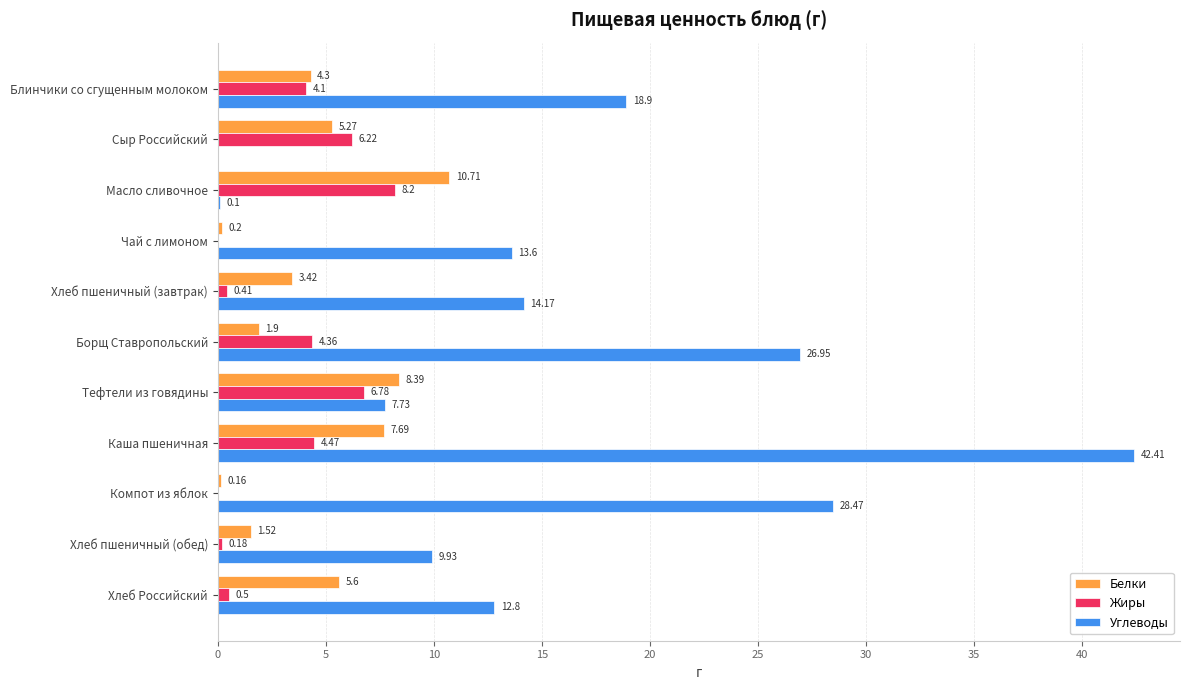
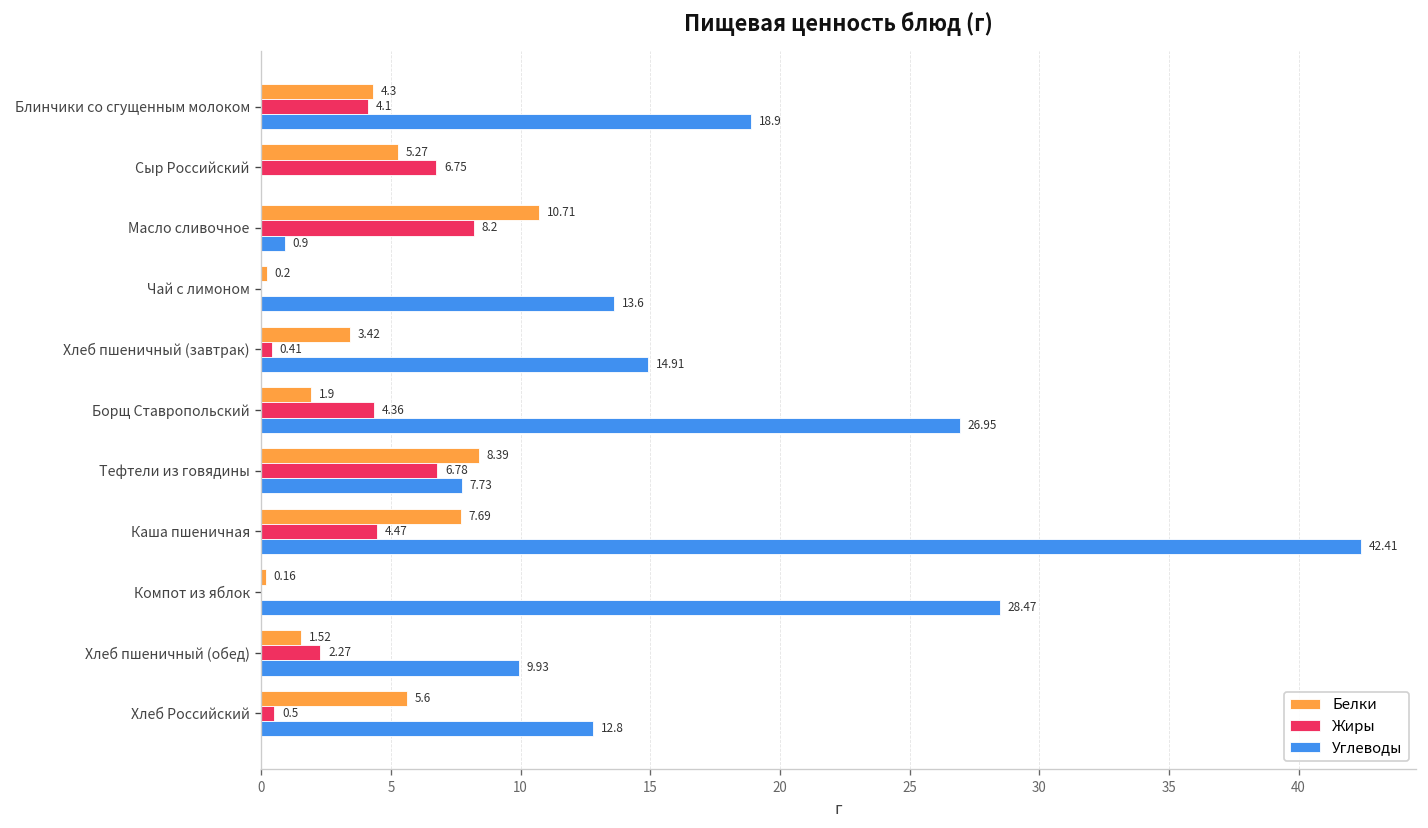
Жиры, Сыр Российский: 6.22 -> 6.75
Углеводы, Масло сливочное: 0.1 -> 0.9
Углеводы, Хлеб пшеничный (завтрак): 14.17 -> 14.91
Жиры, Хлеб пшеничный (обед): 0.18 -> 2.27
